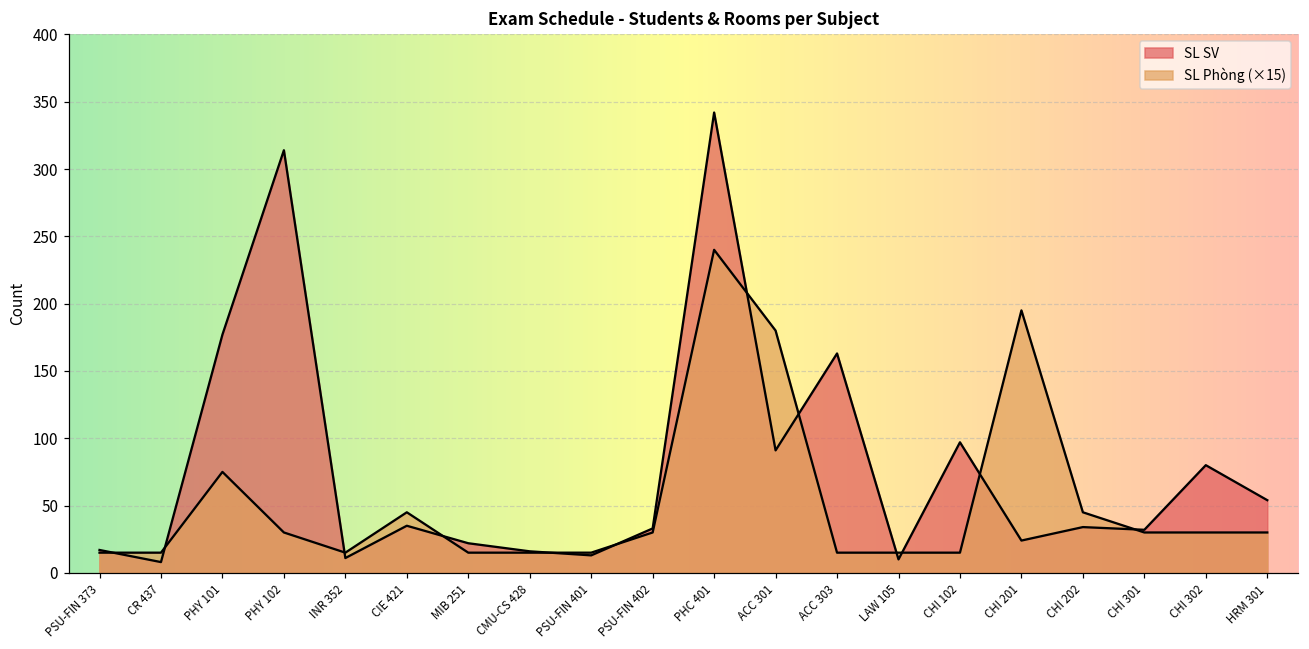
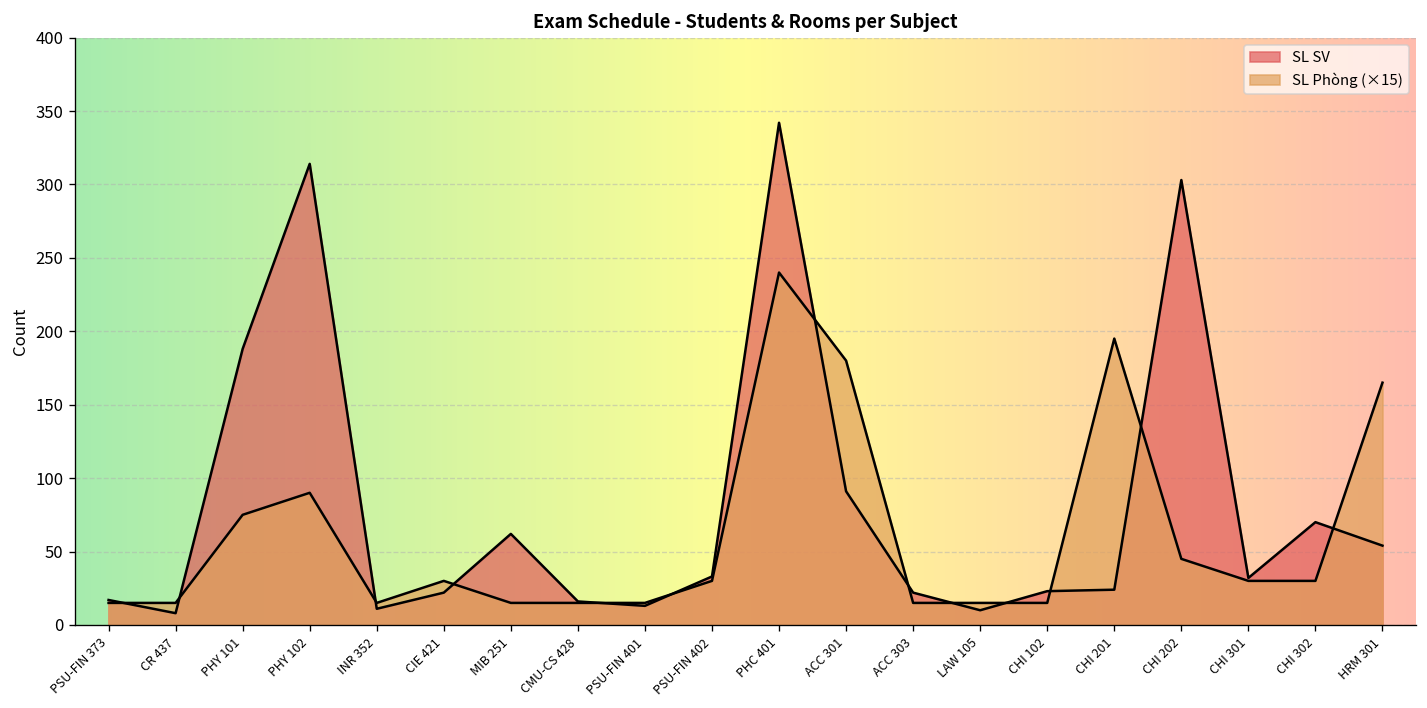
SL SV, PHY 101: 177 -> 188
SL Phòng (×15), PHY 102: 30 -> 90
SL SV, CIE 421: 35 -> 22
SL Phòng (×15), CIE 421: 45 -> 30
SL SV, MIB 251: 22 -> 62
SL SV, ACC 303: 163 -> 22
SL SV, CHI 102: 97 -> 23
SL SV, CHI 202: 34 -> 303
SL SV, CHI 302: 80 -> 70
SL Phòng (×15), HRM 301: 30 -> 165
